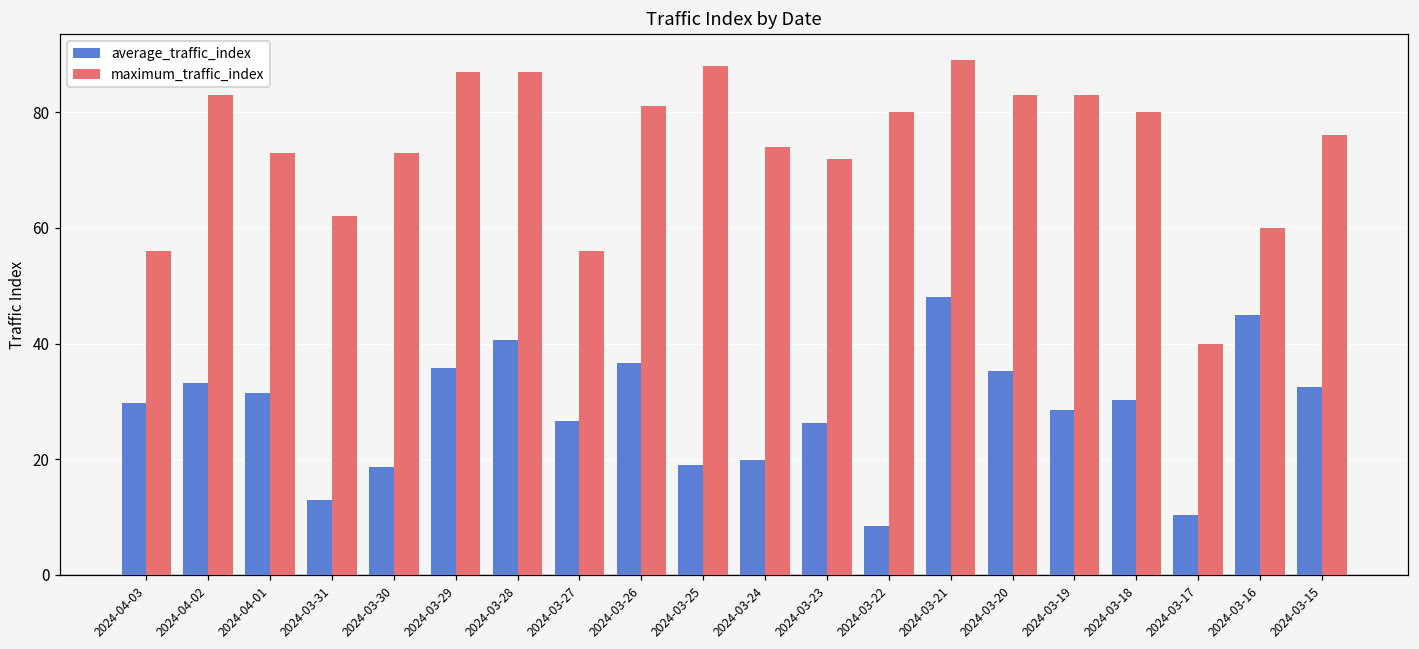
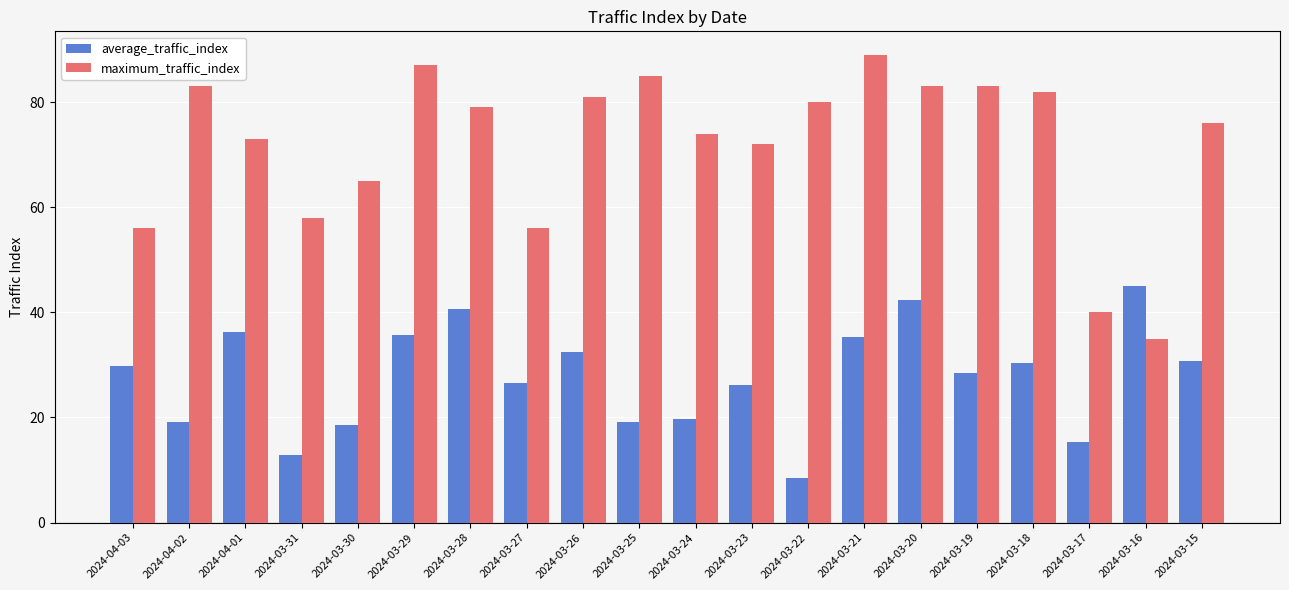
average_traffic_index, 2024-04-02: 33 -> 19
average_traffic_index, 2024-04-01: 31 -> 36
maximum_traffic_index, 2024-03-31: 62 -> 58
maximum_traffic_index, 2024-03-30: 73 -> 65
maximum_traffic_index, 2024-03-28: 87 -> 79
average_traffic_index, 2024-03-26: 37 -> 33
maximum_traffic_index, 2024-03-25: 88 -> 85
average_traffic_index, 2024-03-21: 48 -> 35
average_traffic_index, 2024-03-20: 35 -> 42
maximum_traffic_index, 2024-03-18: 80 -> 82
average_traffic_index, 2024-03-17: 10 -> 15
maximum_traffic_index, 2024-03-16: 60 -> 35
average_traffic_index, 2024-03-15: 33 -> 31
